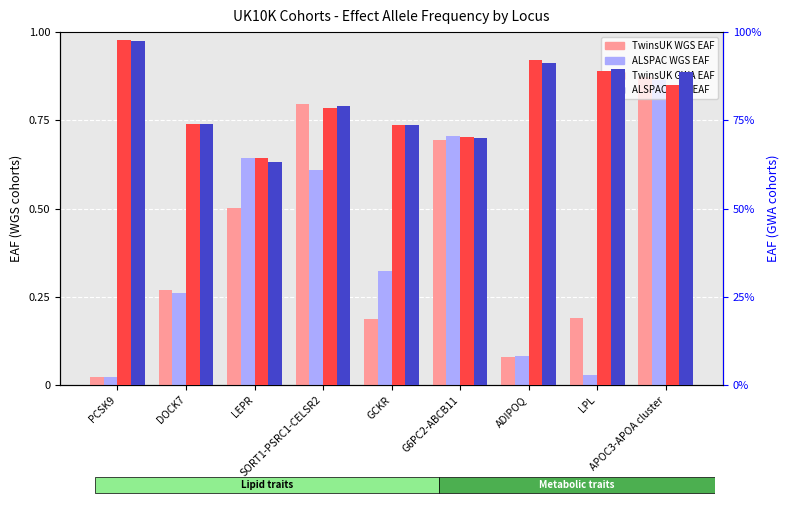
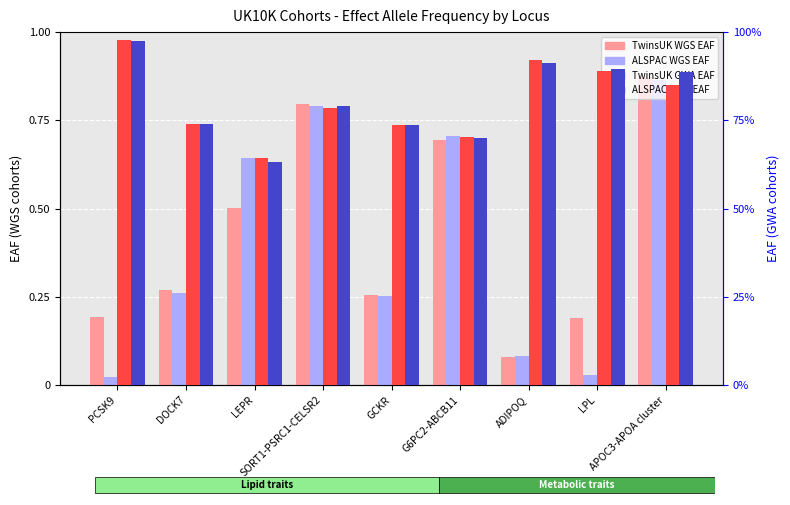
TwinsUK WGS EAF, PCSK9: 0.02 -> 0.19
ALSPAC WGS EAF, SORT1-PSRC1-CELSR2: 0.61 -> 0.79
TwinsUK WGS EAF, GCKR: 0.19 -> 0.26
ALSPAC WGS EAF, GCKR: 0.32 -> 0.25
